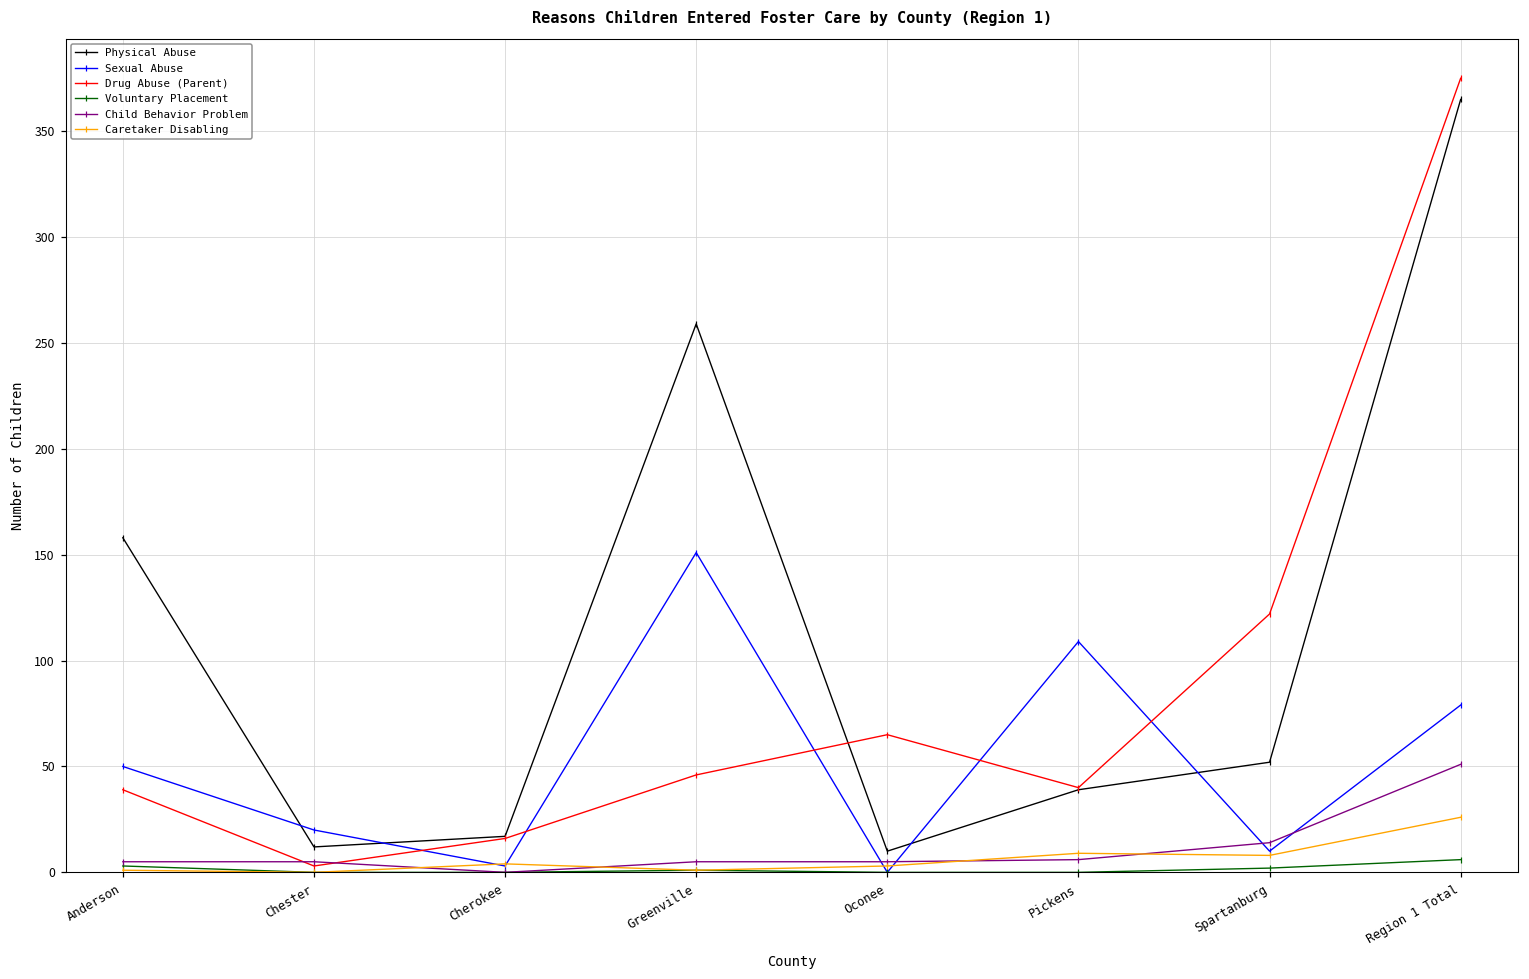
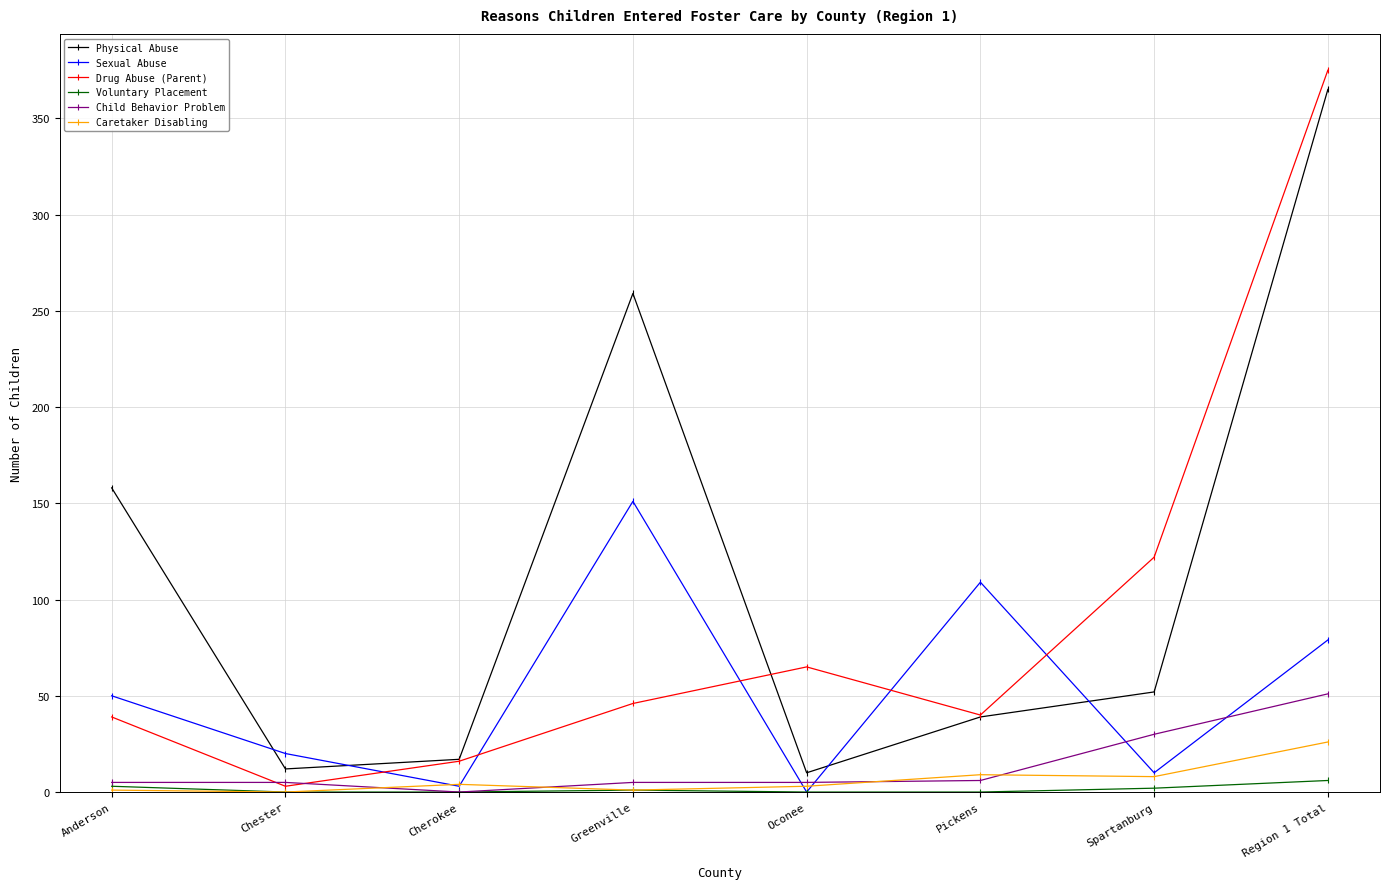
Child Behavior Problem, Spartanburg: 14 -> 30
